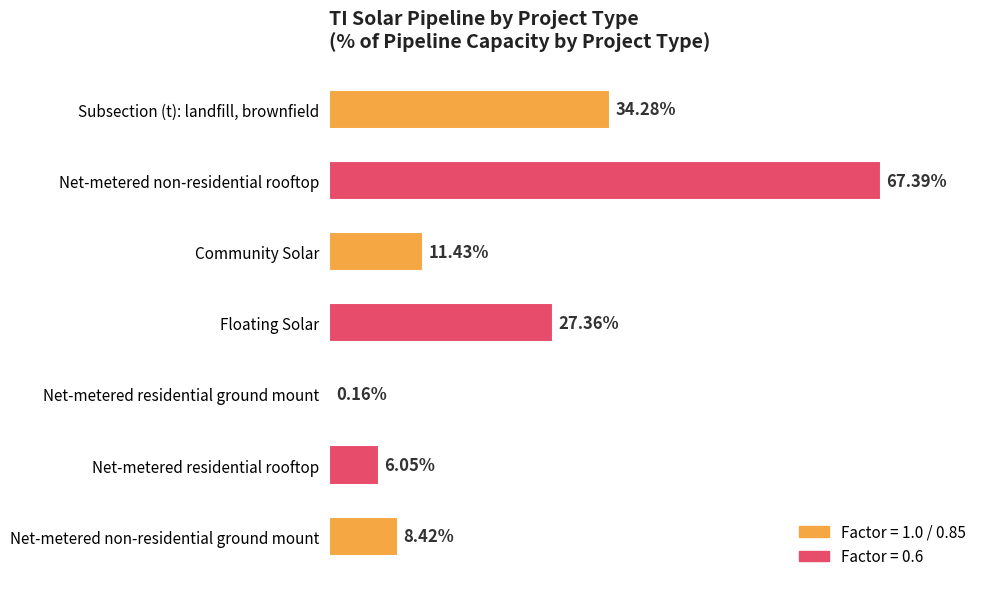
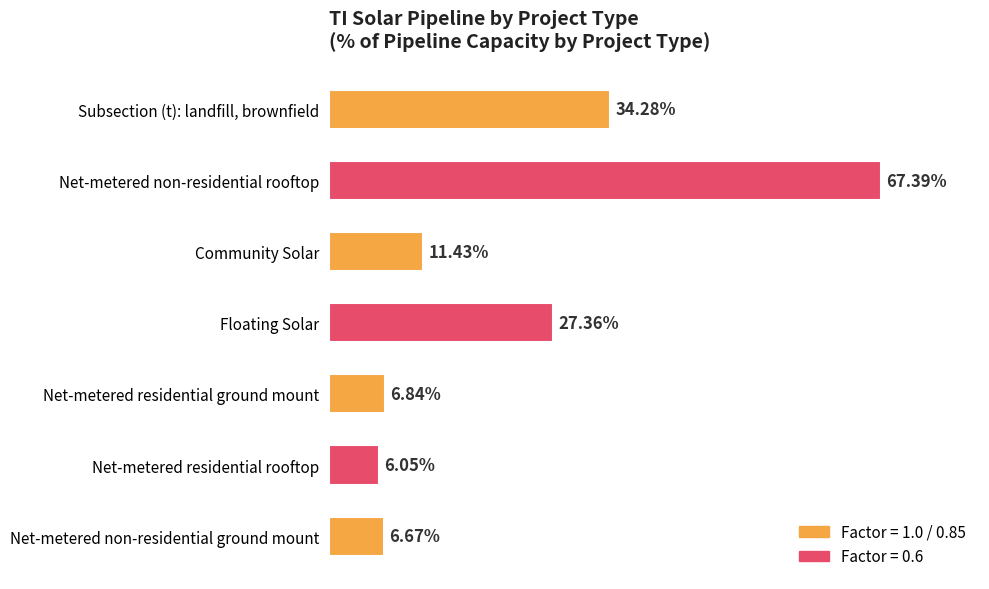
Net-metered residential ground mount: 0.16% -> 6.84%
Net-metered non-residential ground mount: 8.42% -> 6.67%
